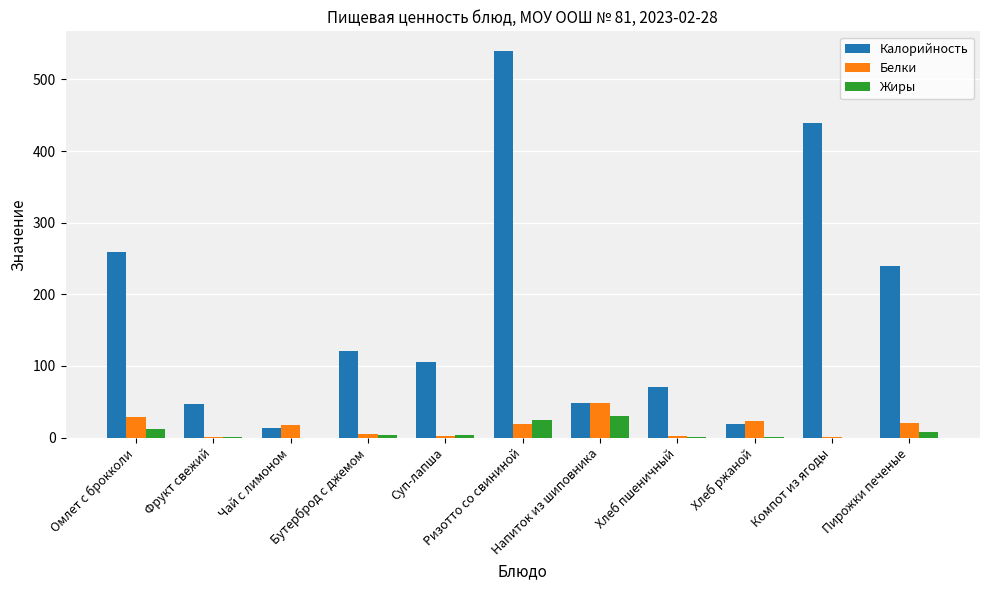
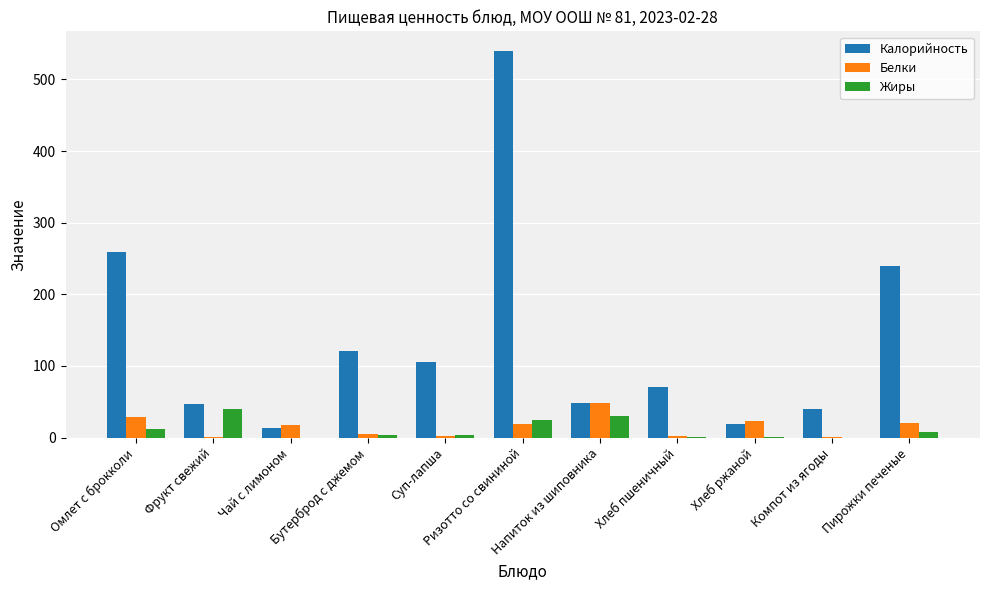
Жиры, Фрукт свежий: 0 -> 40
Калорийность, Компот из ягоды: 440 -> 40
